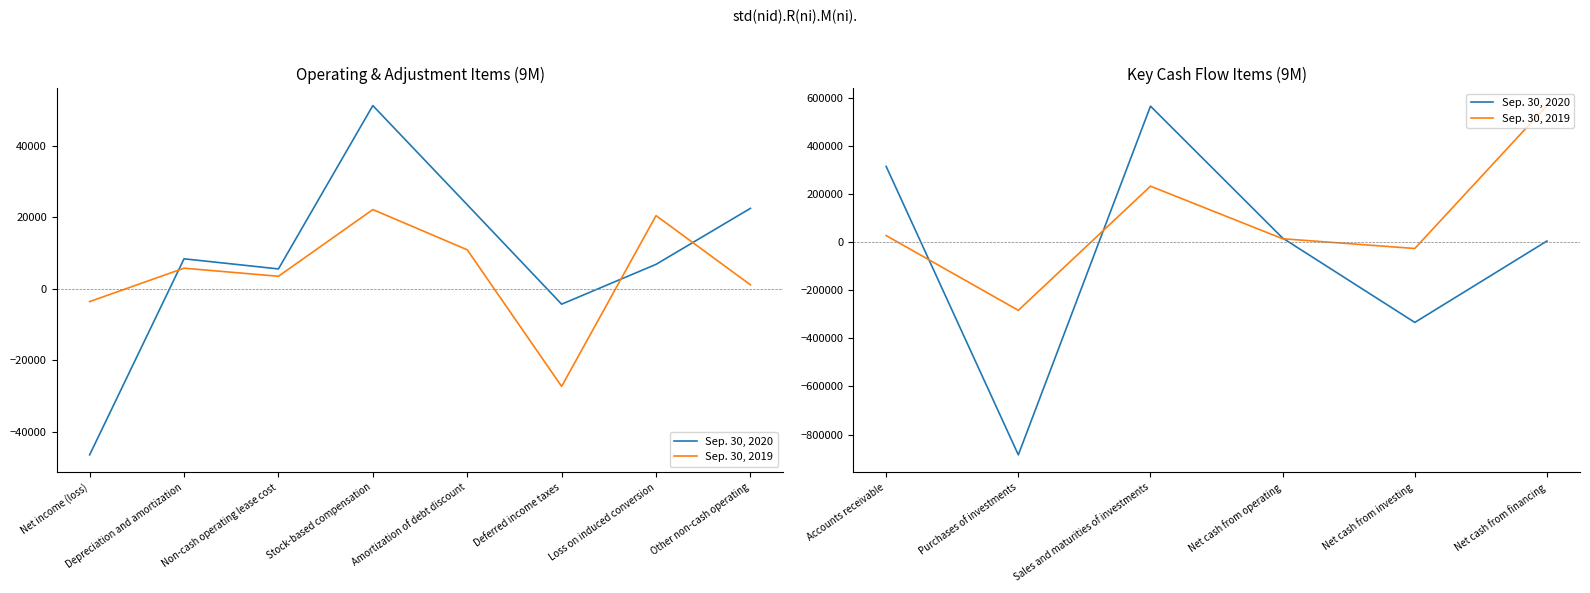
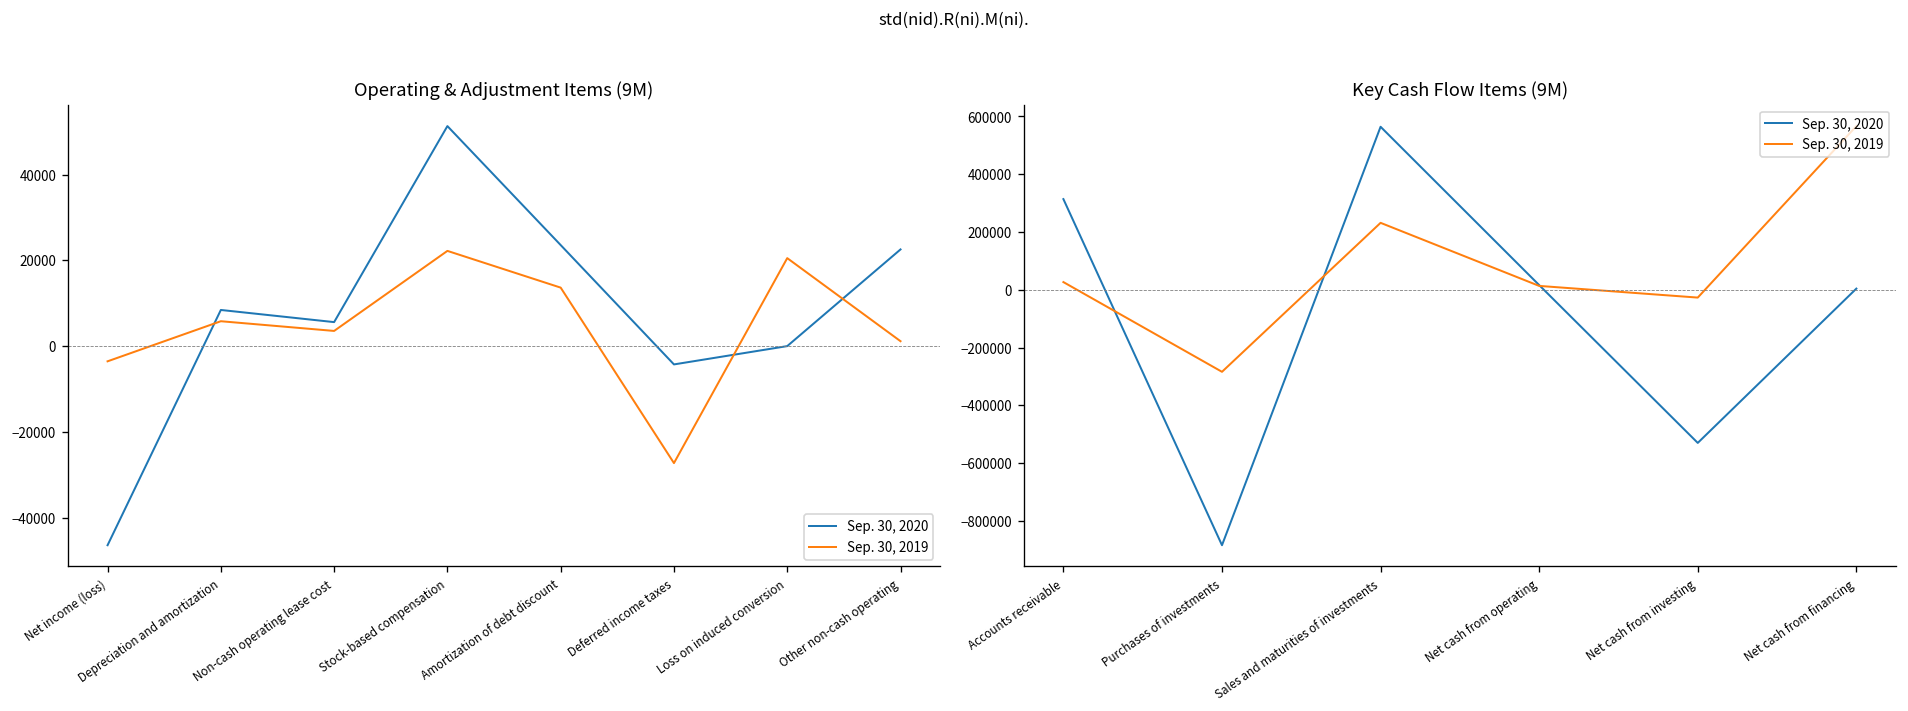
Operating & Adjustment Items (9M), Sep. 30, 2019, Amortization of debt discount: 11000 -> 14000
Operating & Adjustment Items (9M), Sep. 30, 2020, Loss on induced conversion: 7000 -> 0
Key Cash Flow Items (9M), Sep. 30, 2020, Net cash from investing: -330000 -> -530000
